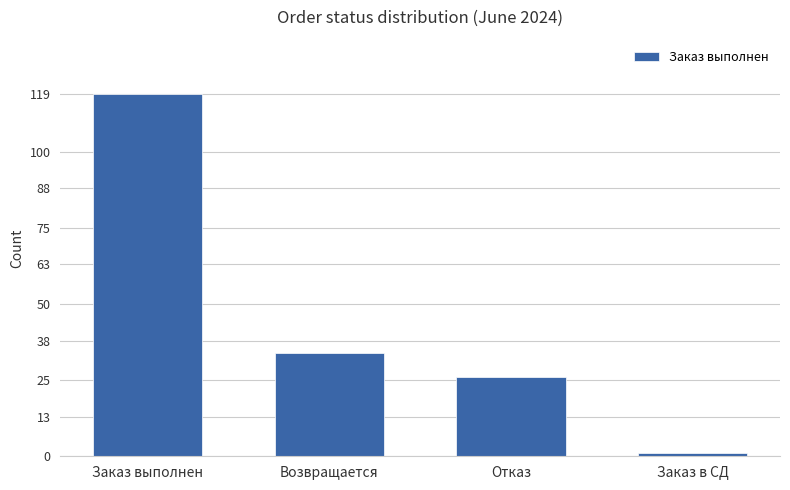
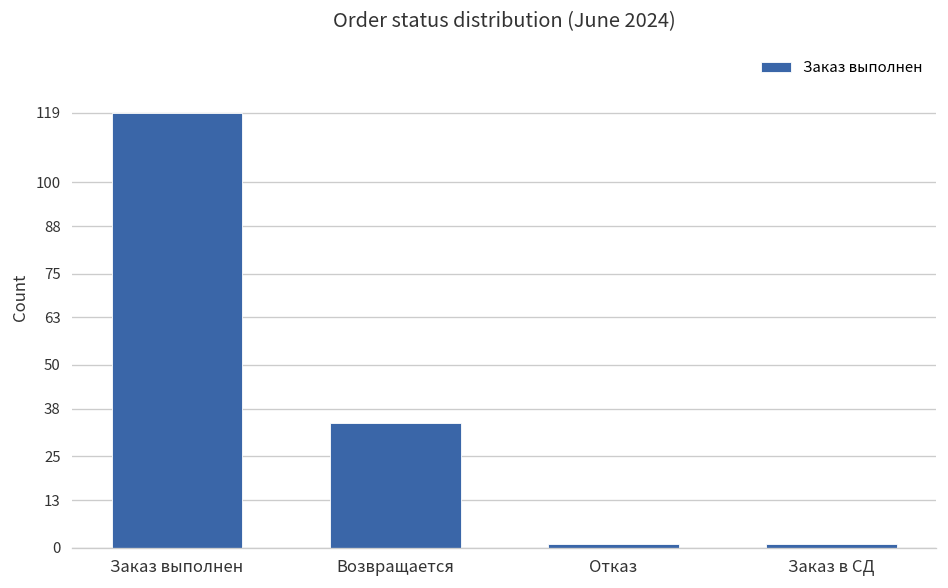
Отказ: 26 -> 1
